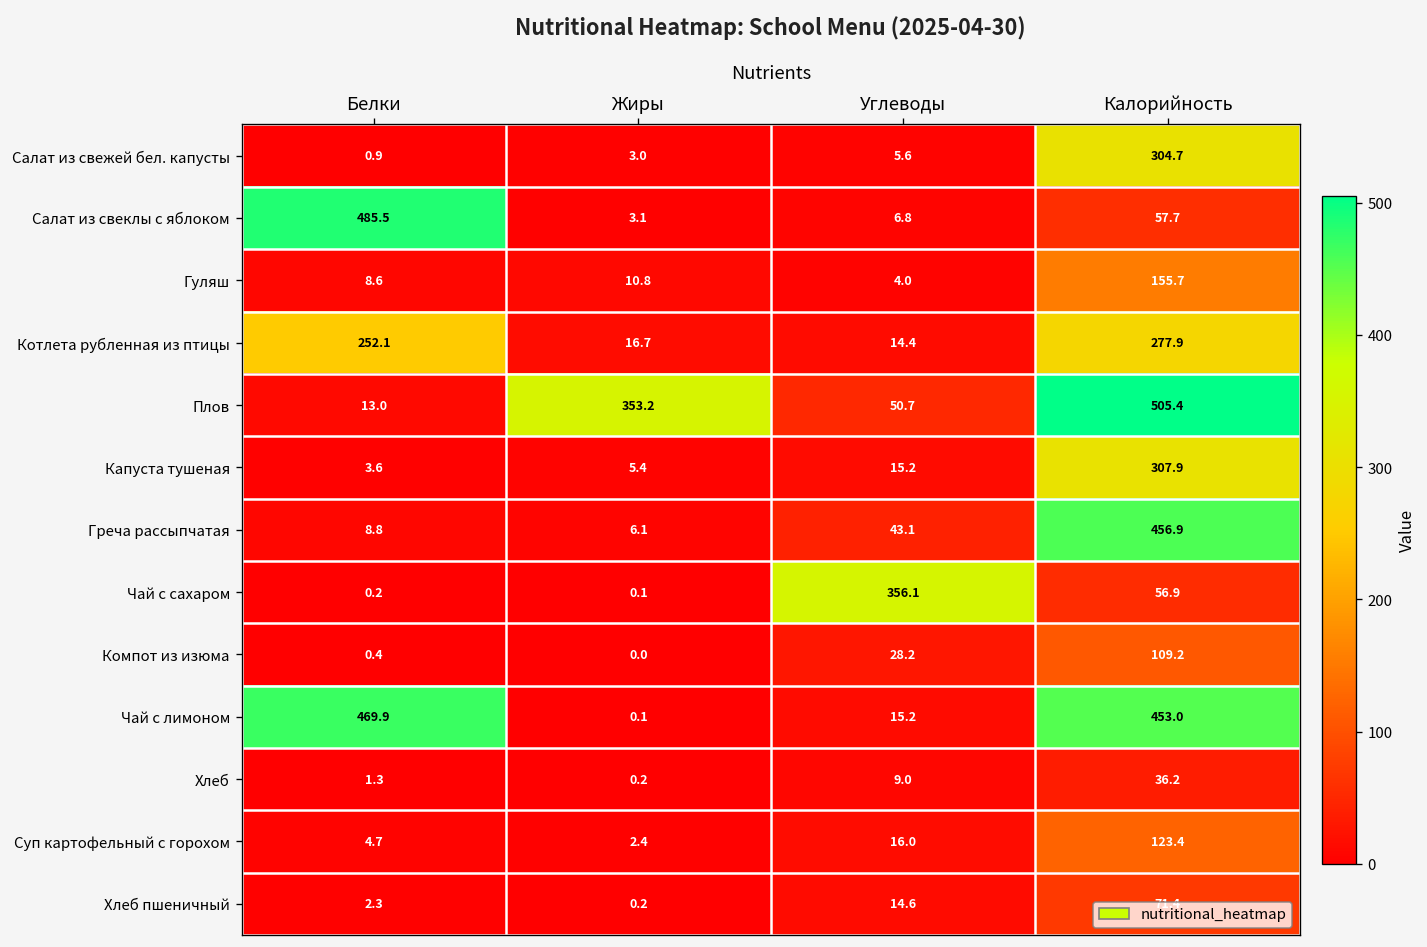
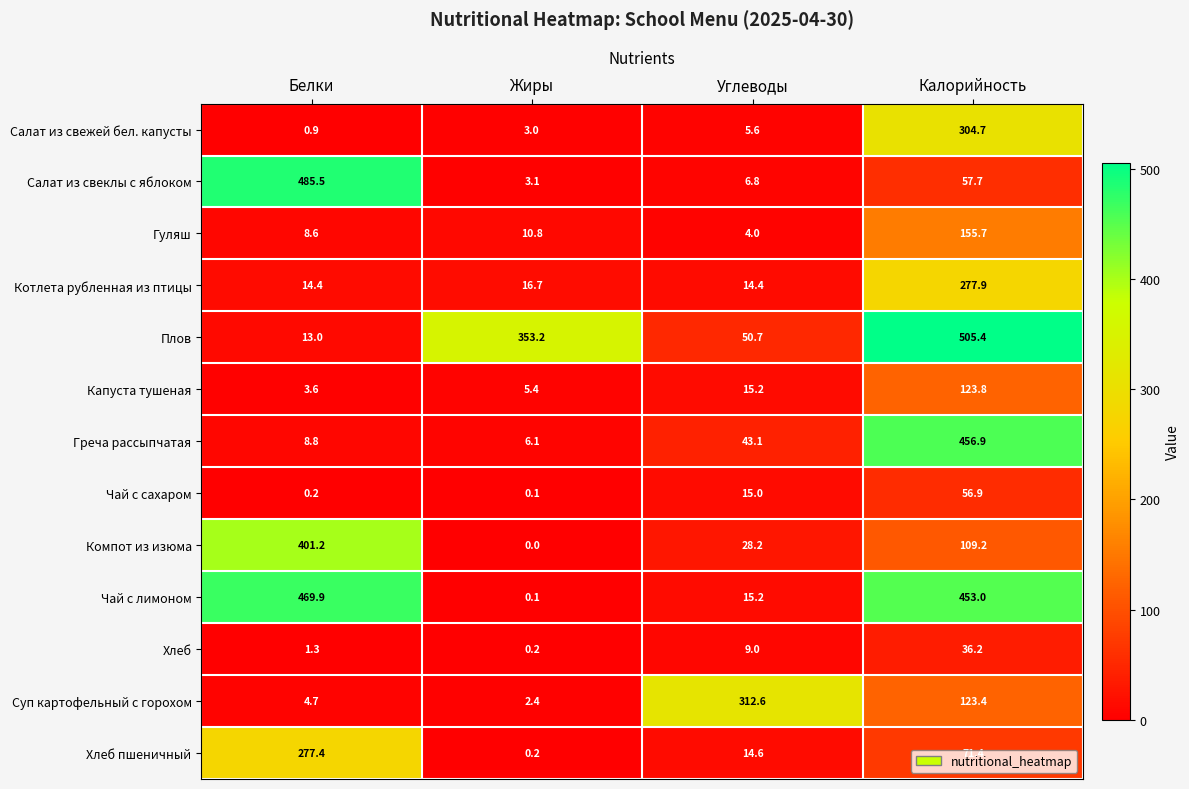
Котлета рубленная из птицы, Белки: 252.1 -> 14.4
Капуста тушеная, Калорийность: 307.9 -> 123.8
Чай с сахаром, Углеводы: 356.1 -> 15.0
Компот из изюма, Белки: 0.4 -> 401.2
Суп картофельный с горохом, Углеводы: 16.0 -> 312.6
Хлеб пшеничный, Белки: 2.3 -> 277.4
